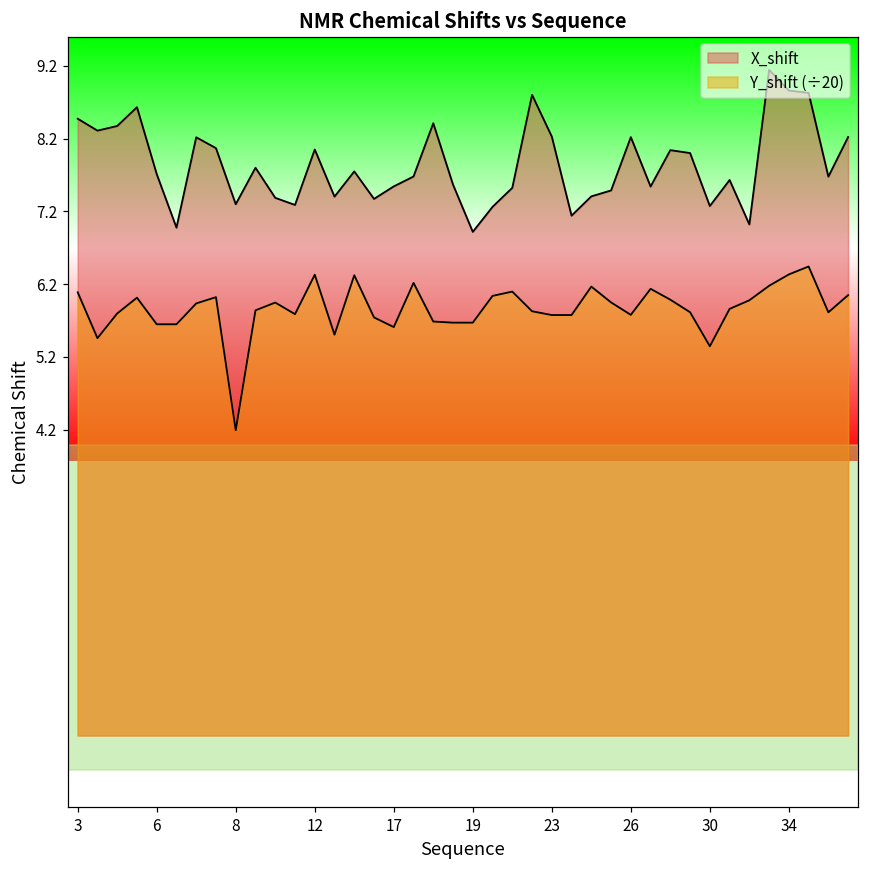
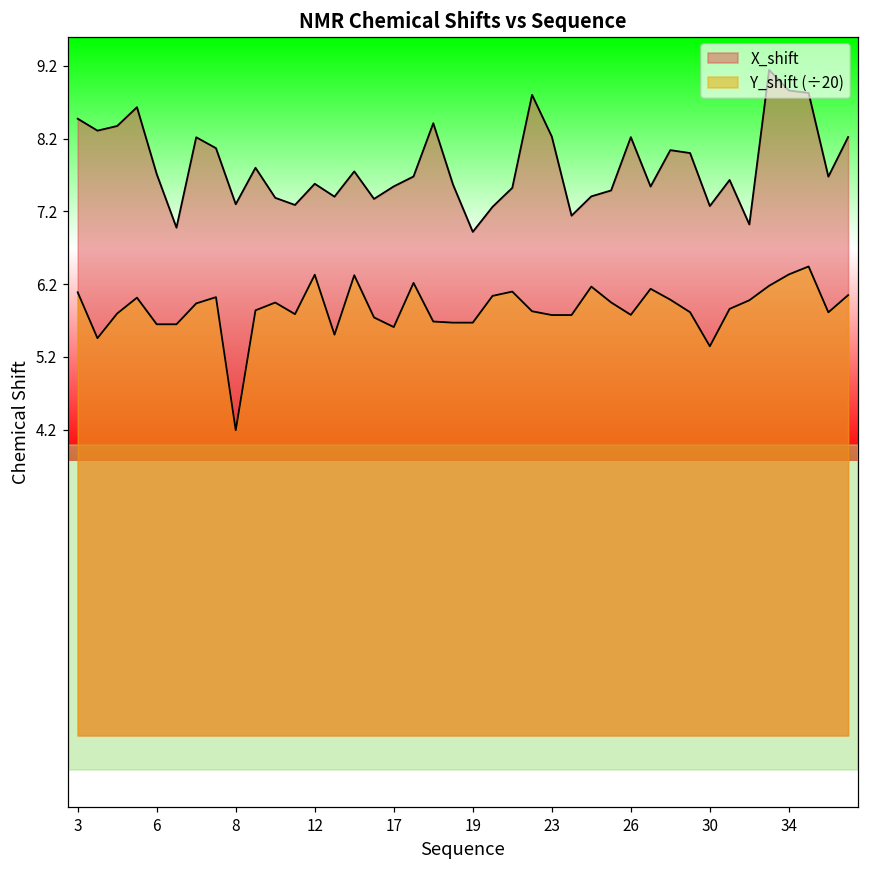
X_shift, 12: 8.1 -> 7.6
